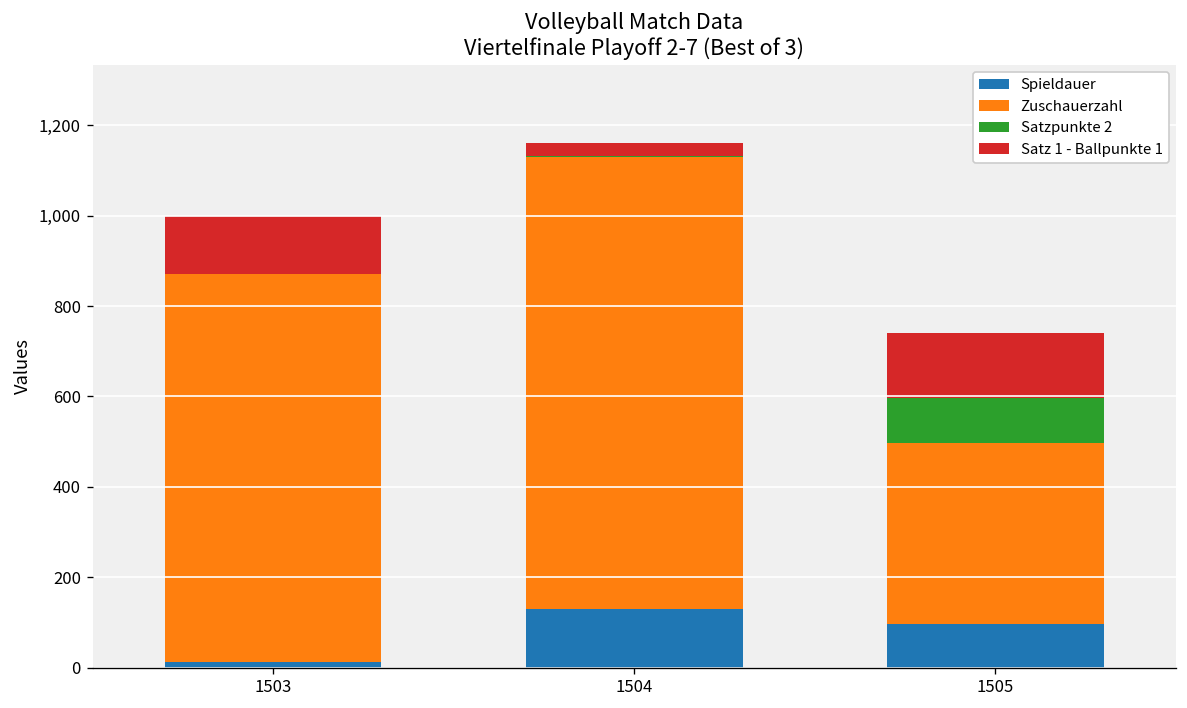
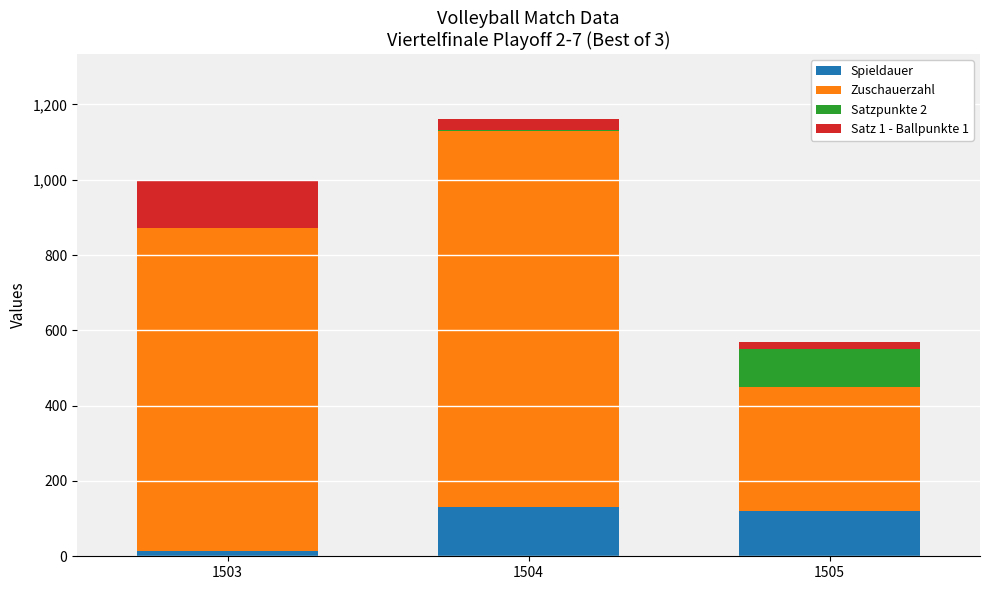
Spieldauer, 1505: 100 -> 120
Zuschauerzahl, 1505: 400 -> 330
Satz 1 - Ballpunkte 1, 1505: 140 -> 20
